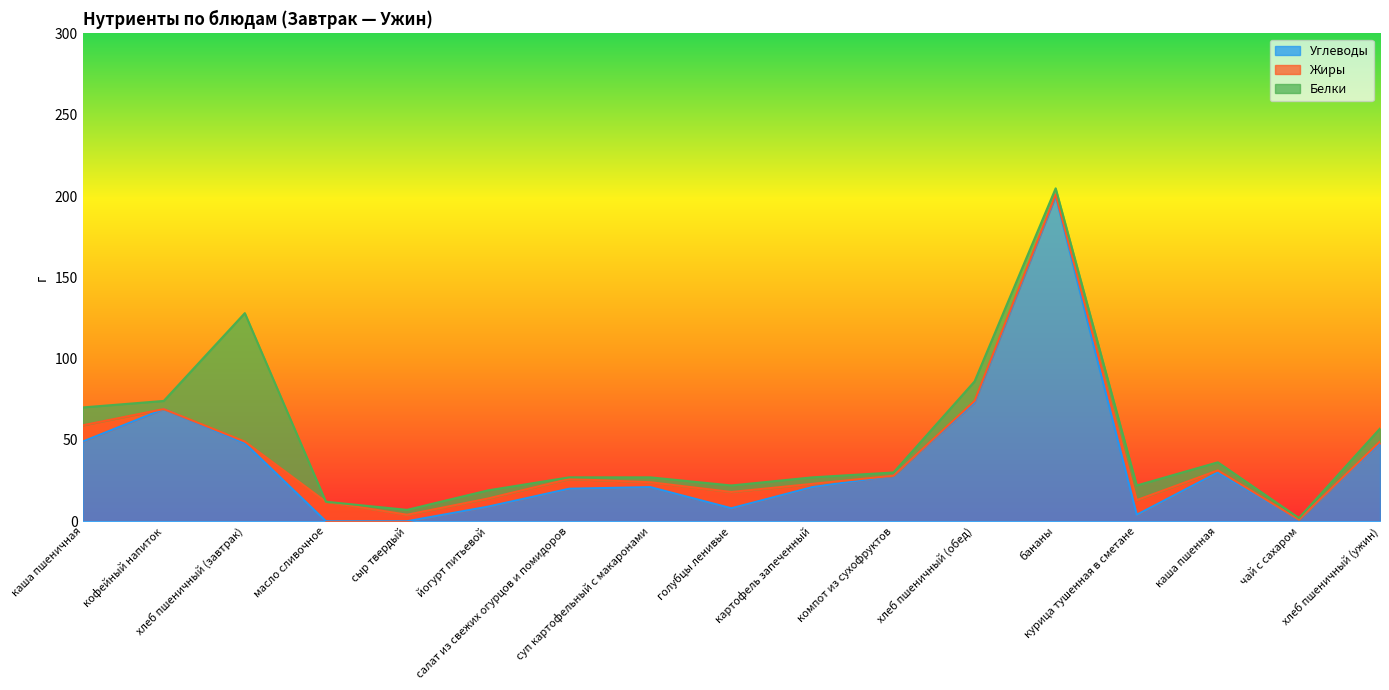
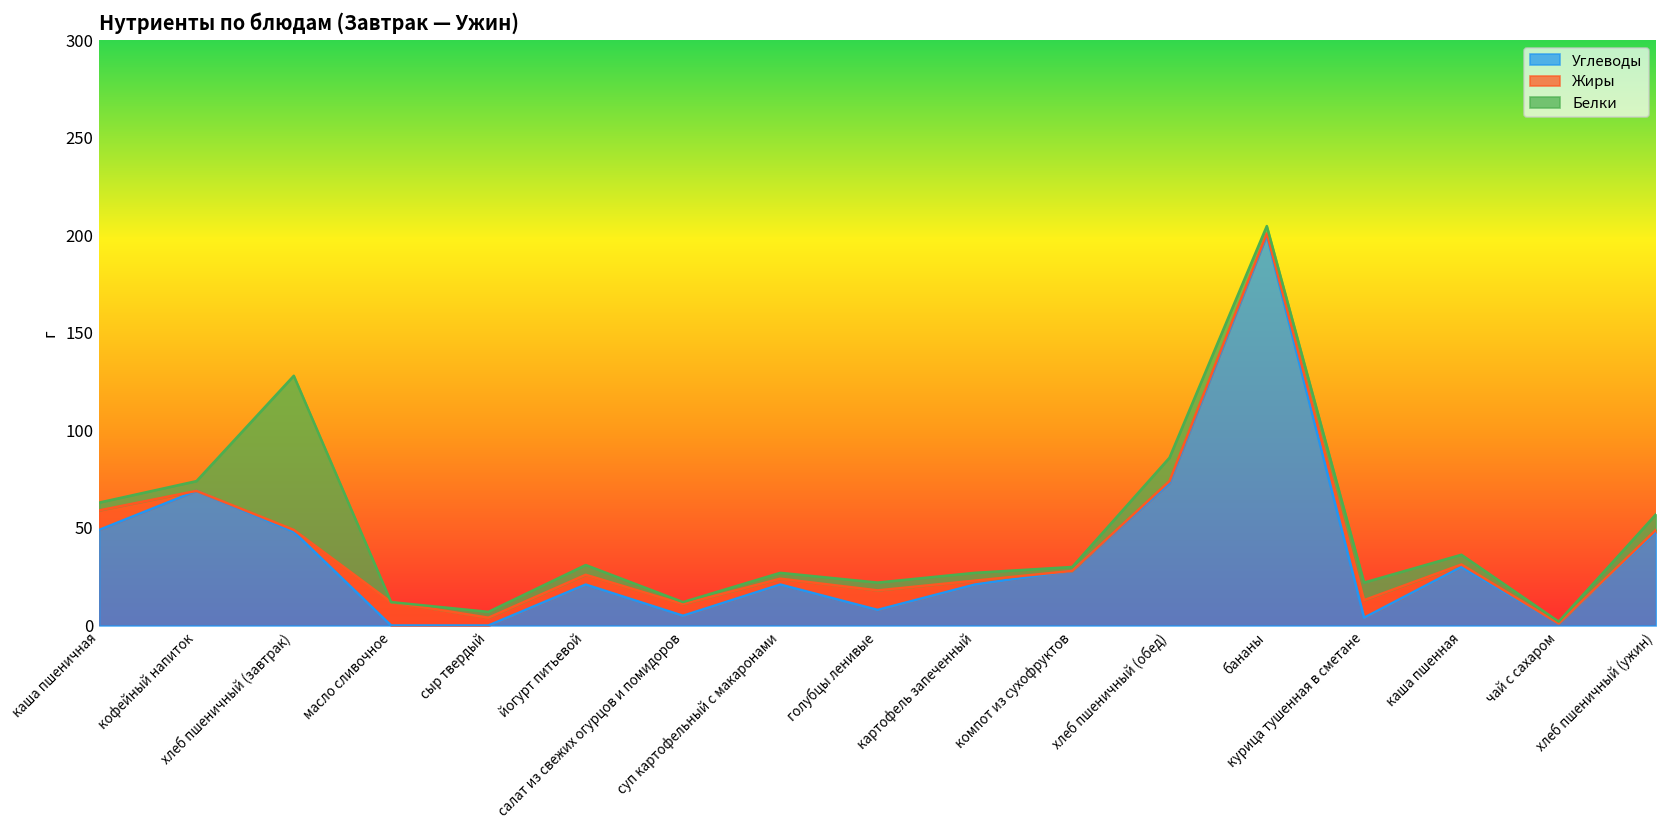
Белки, каша пшеничная: 11 -> 4
Углеводы, йогурт питьевой: 9 -> 21
Углеводы, салат из свежих огурцов и помидоров: 20 -> 5
